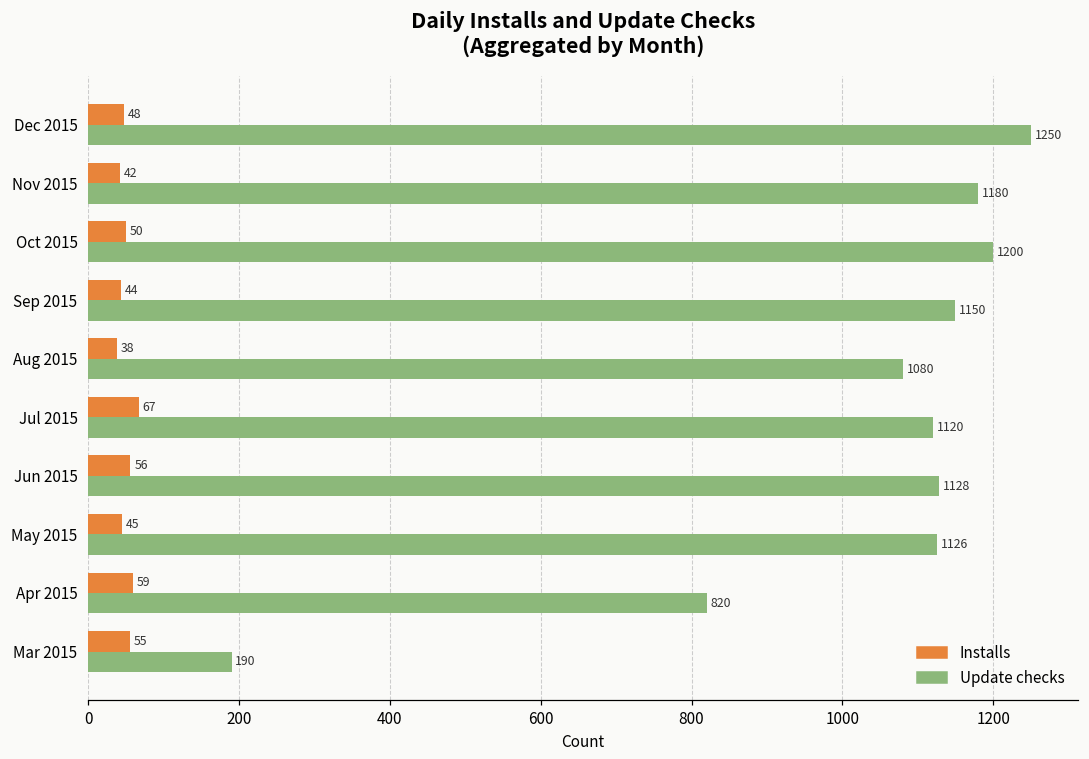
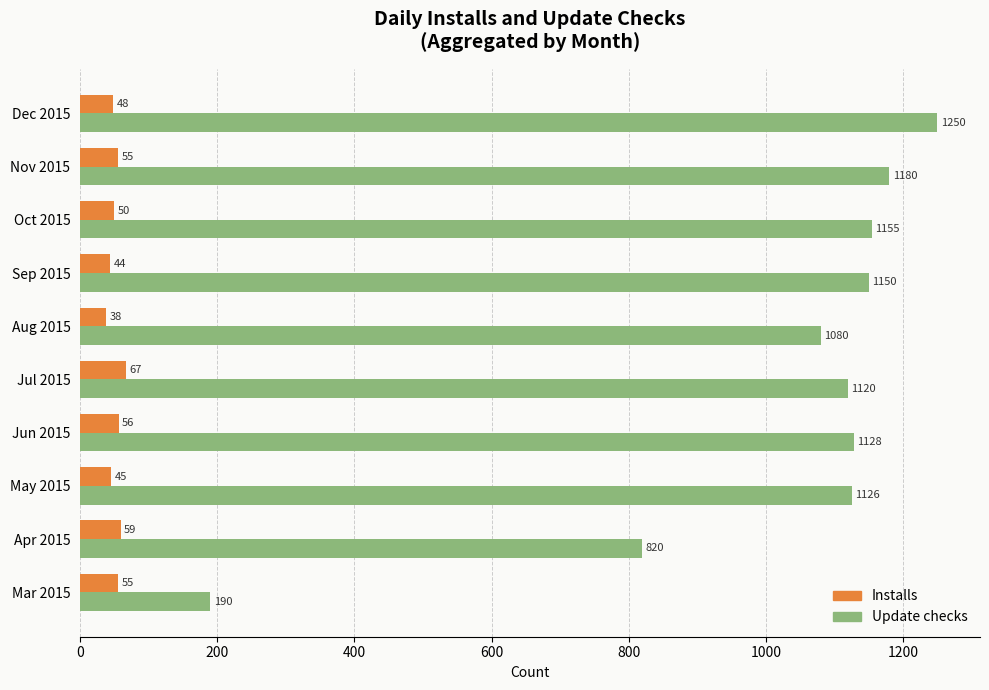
Installs, Nov 2015: 42 -> 55
Update checks, Oct 2015: 1200 -> 1155
